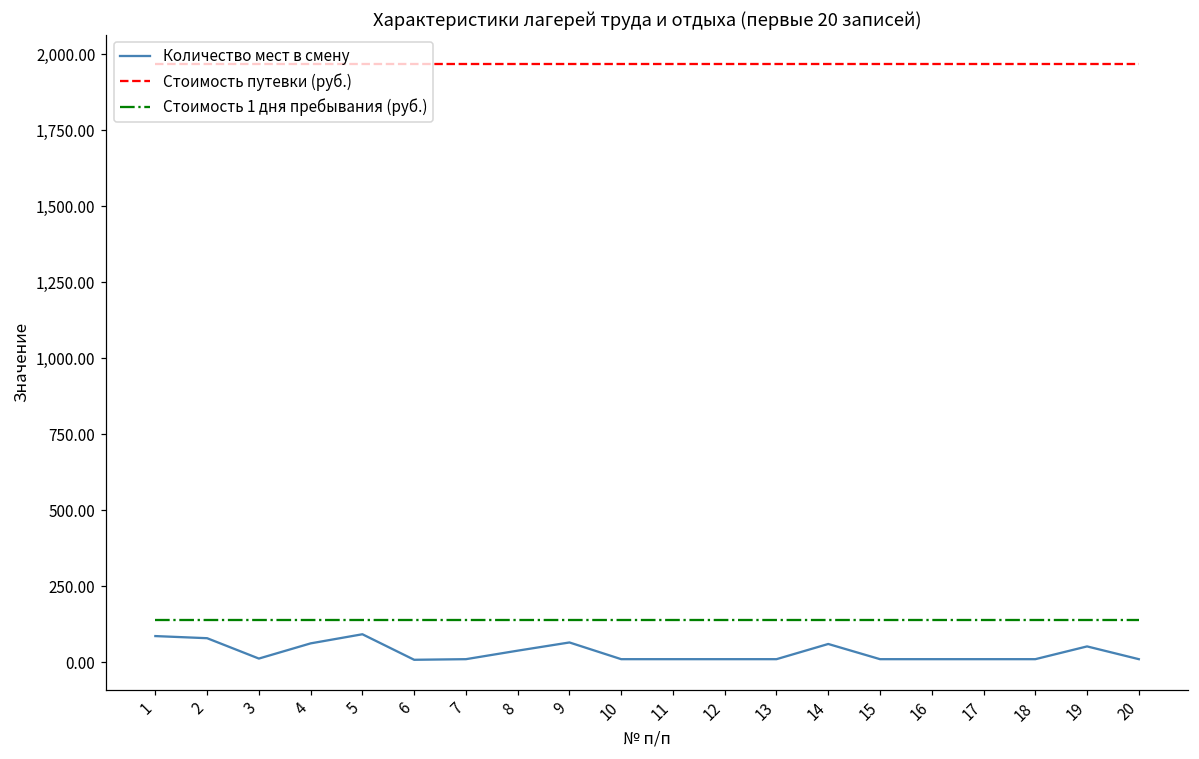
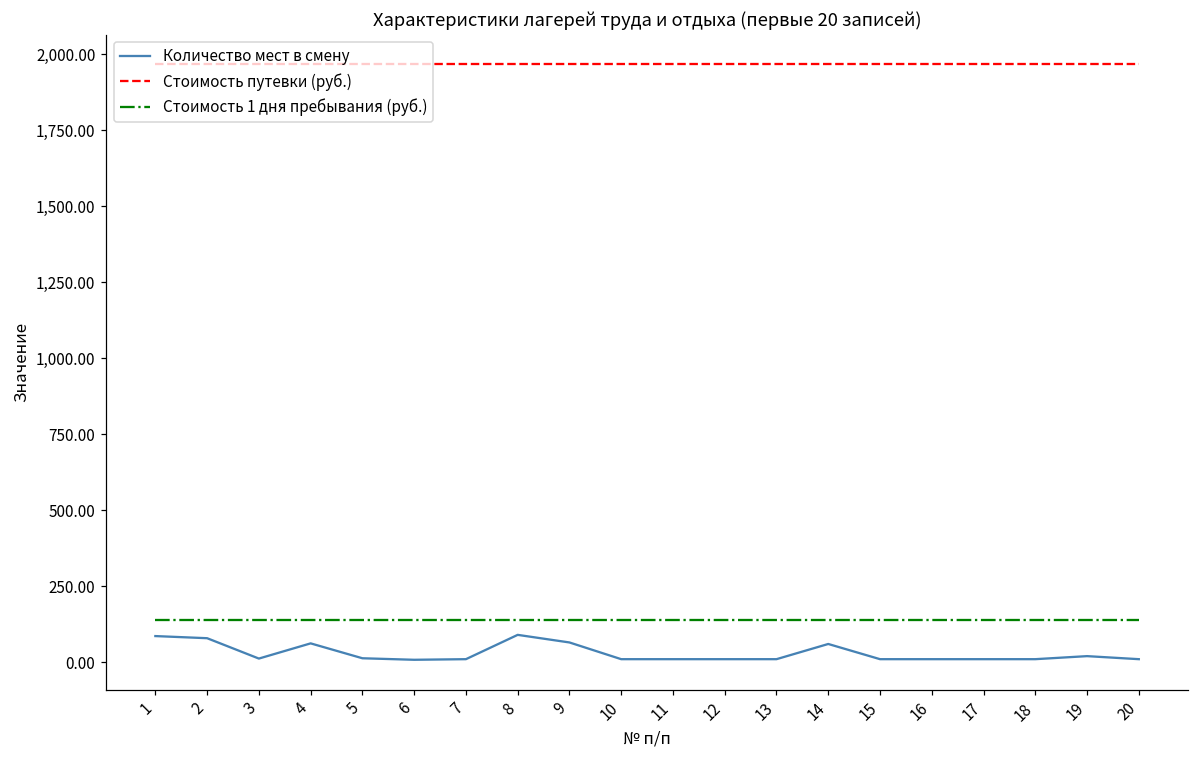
Количество мест в смену, 5: 90 -> 10
Количество мест в смену, 8: 40 -> 90
Количество мест в смену, 19: 50 -> 20
